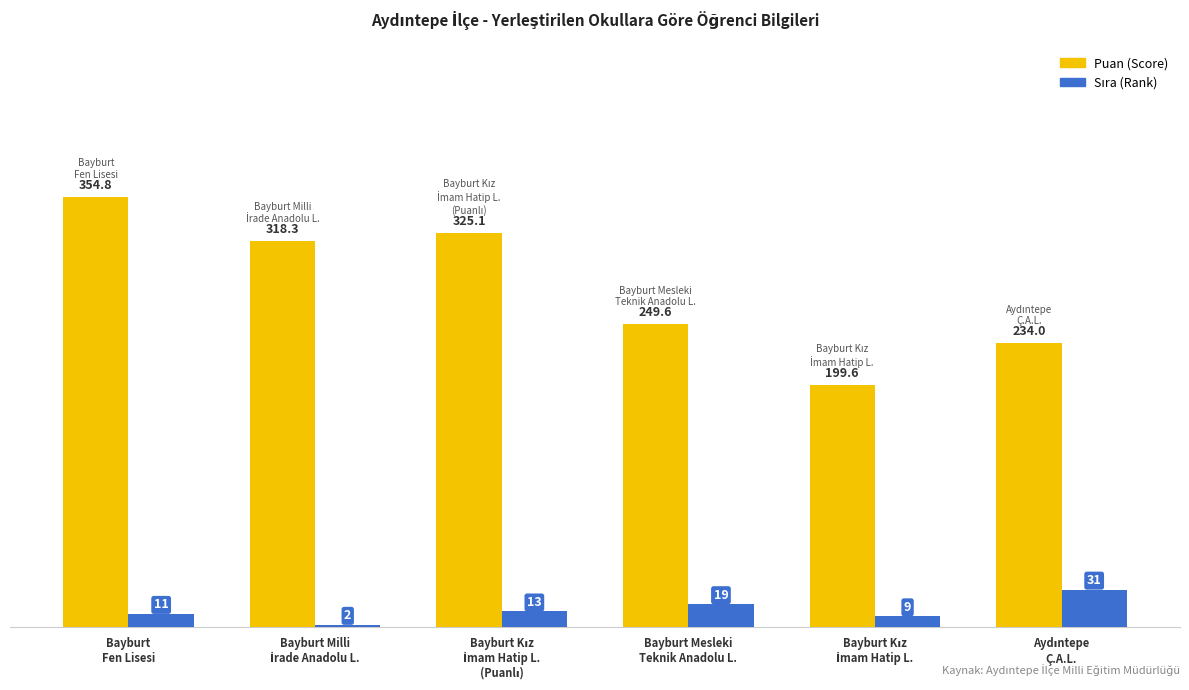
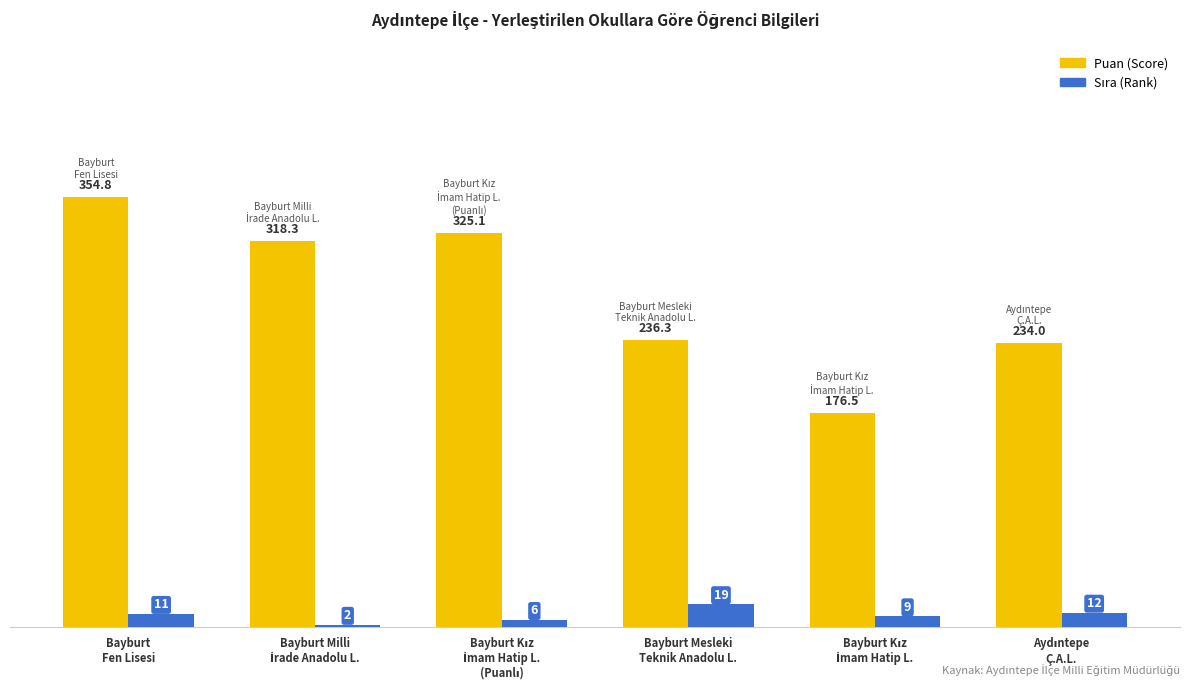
Sıra (Rank), Bayburt Kız İmam Hatip L. (Puanlı): 13 -> 6
Puan (Score), Bayburt Mesleki Teknik Anadolu L.: 249.6 -> 236.3
Puan (Score), Bayburt Kız İmam Hatip L.: 199.6 -> 176.5
Sıra (Rank), Aydıntepe Ç.A.L.: 31 -> 12
